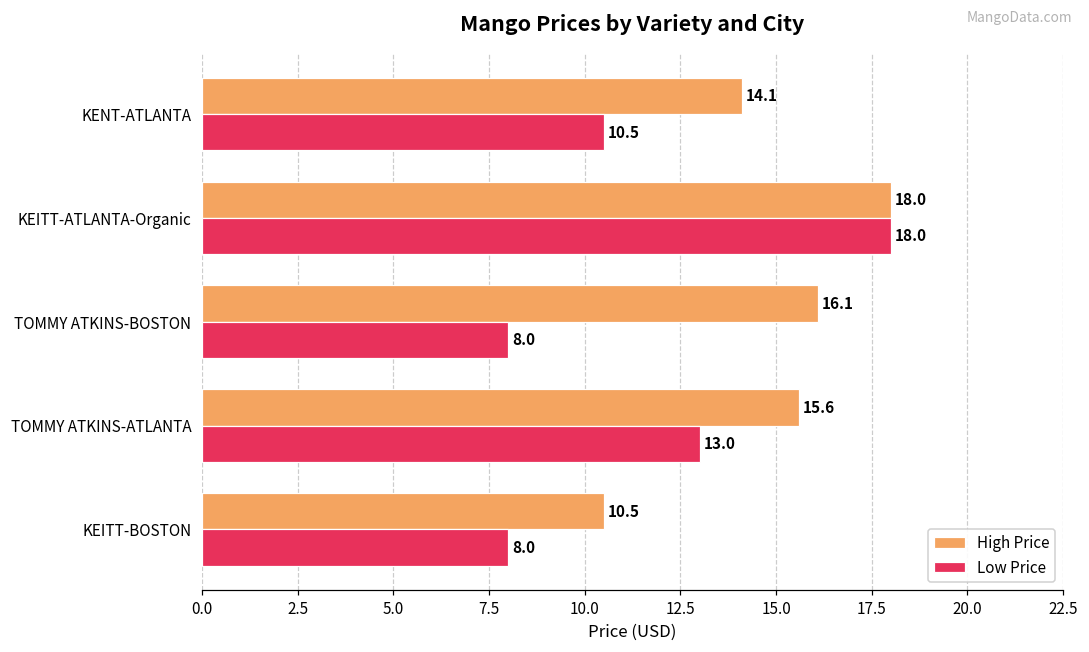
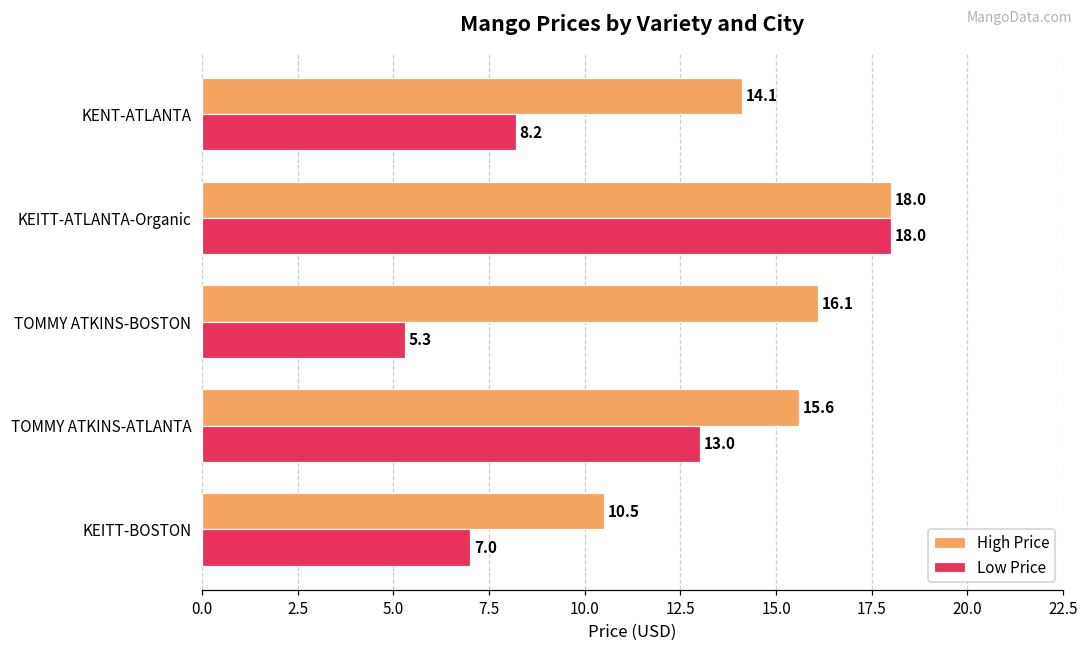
Low Price, KENT-ATLANTA: 10.5 -> 8.2
Low Price, TOMMY ATKINS-BOSTON: 8.0 -> 5.3
Low Price, KEITT-BOSTON: 8.0 -> 7.0
